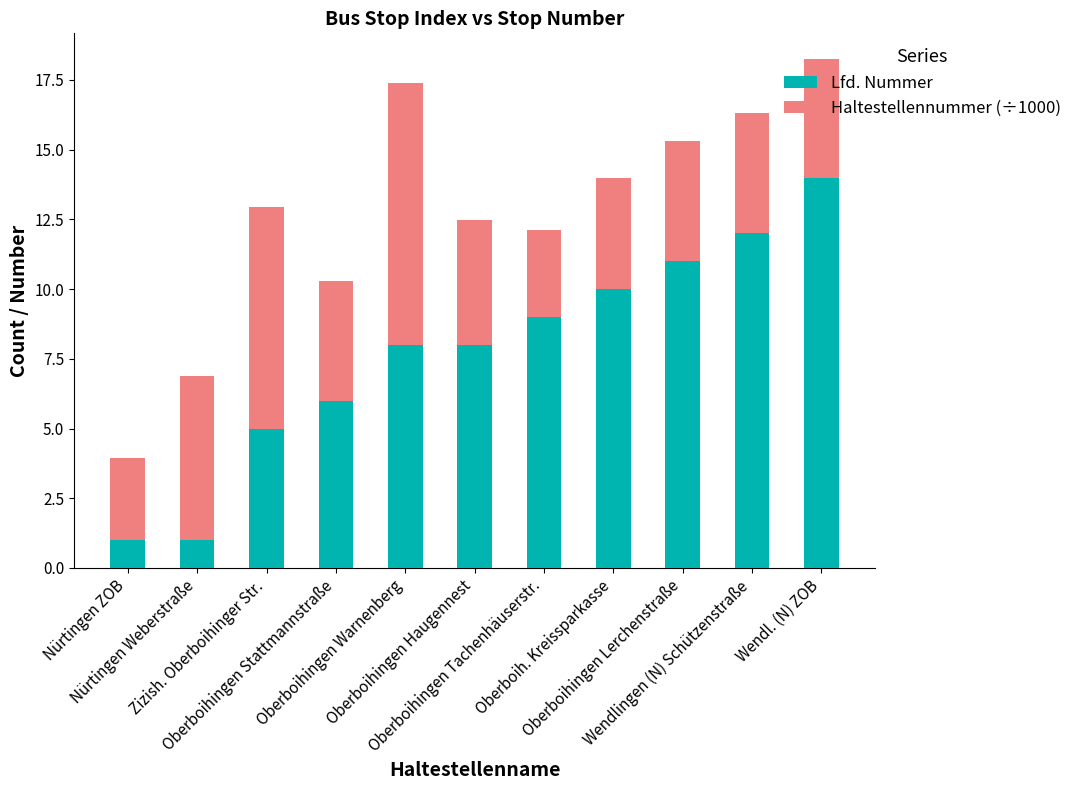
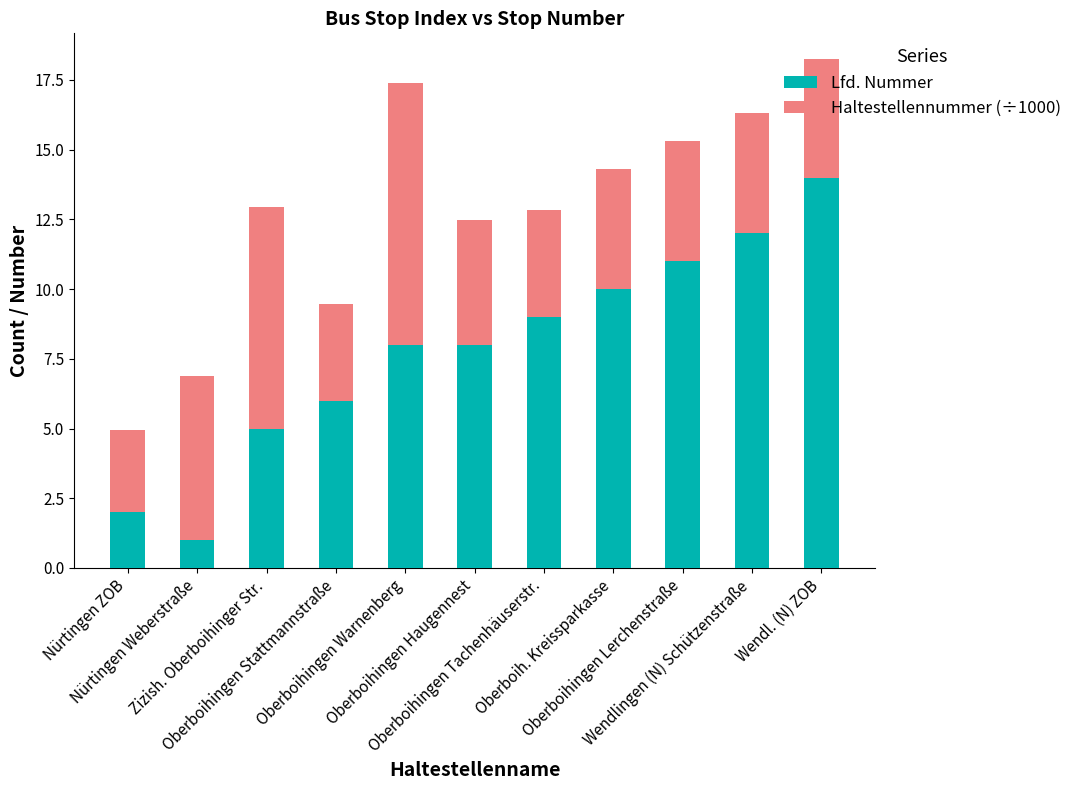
Lfd. Nummer, Nürtingen ZOB: 1 -> 2
Haltestellennummer (÷1000), Oberboihingen Stattmannstraße: 4.3 -> 3.5
Haltestellennummer (÷1000), Oberboihingen Tachenhäuserstr.: 3.1 -> 3.8
Haltestellennummer (÷1000), Oberboih. Kreissparkasse: 4.0 -> 4.3
